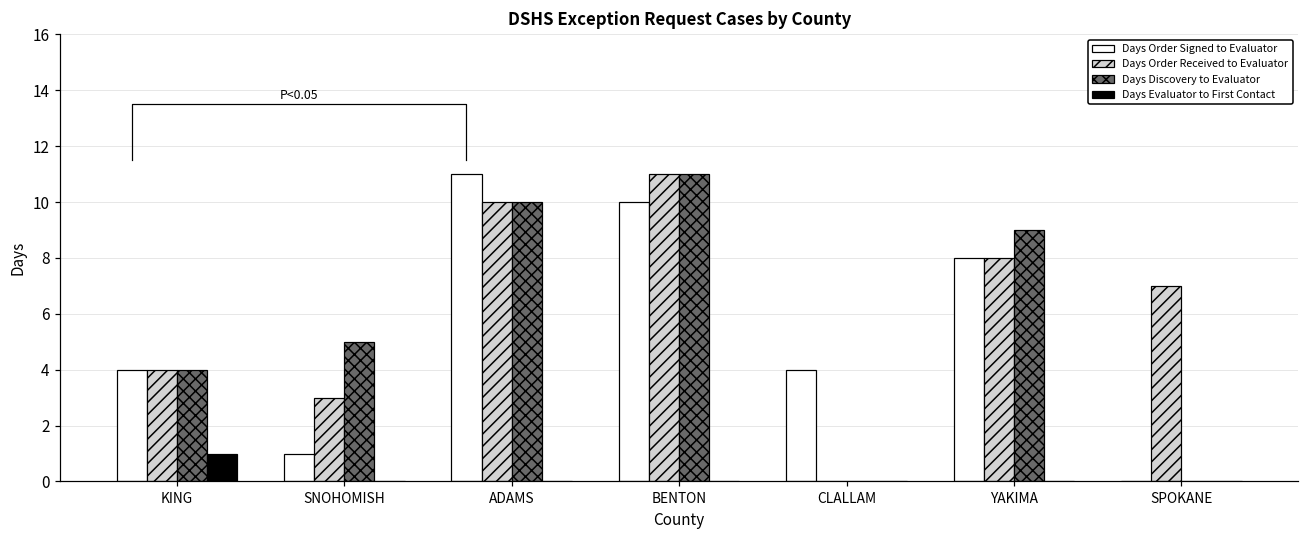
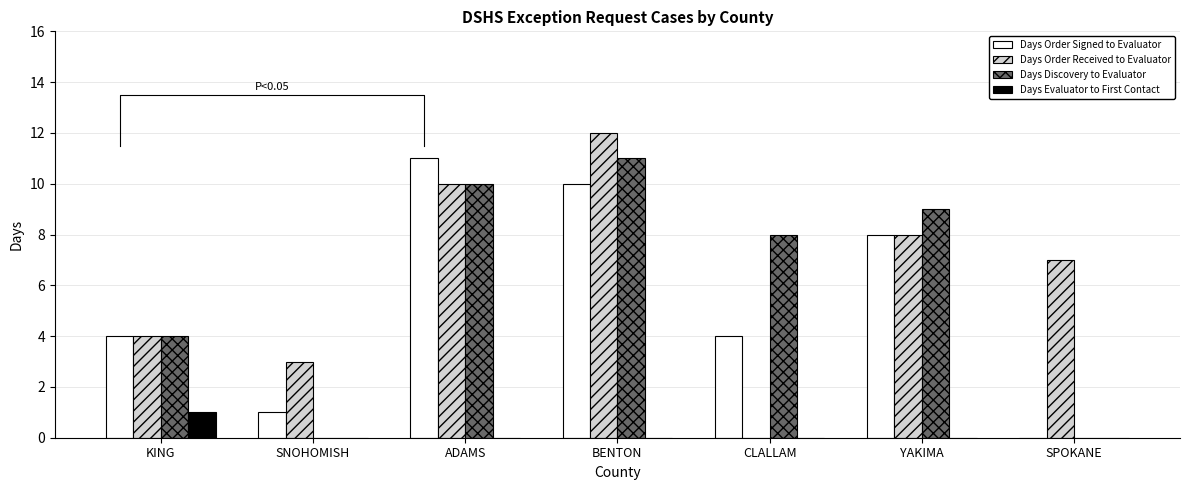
Days Discovery to Evaluator, SNOHOMISH: 5 -> 0
Days Order Received to Evaluator, BENTON: 11 -> 12
Days Discovery to Evaluator, CLALLAM: 0 -> 8
